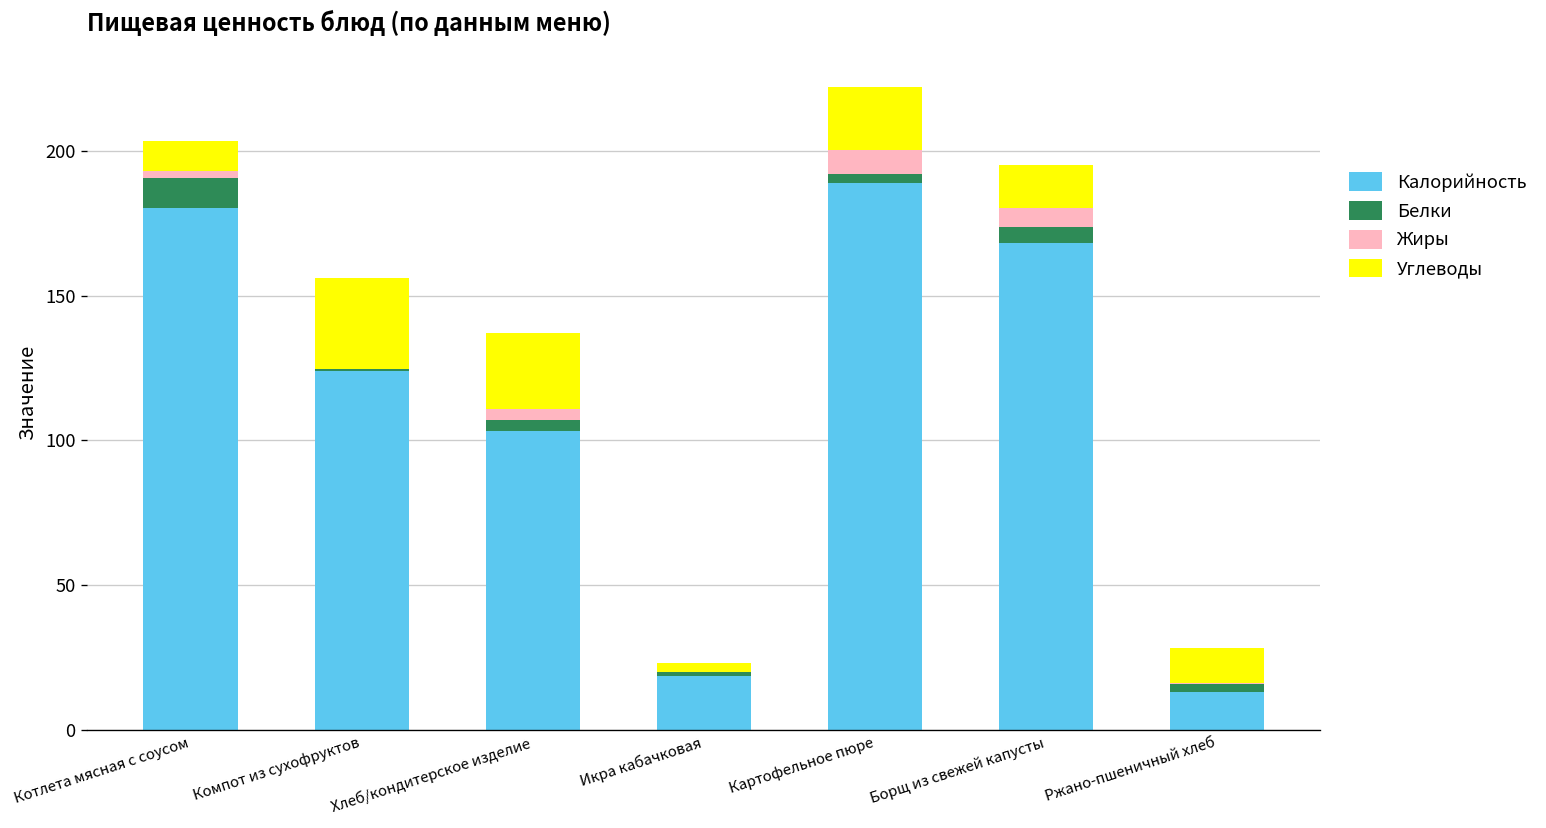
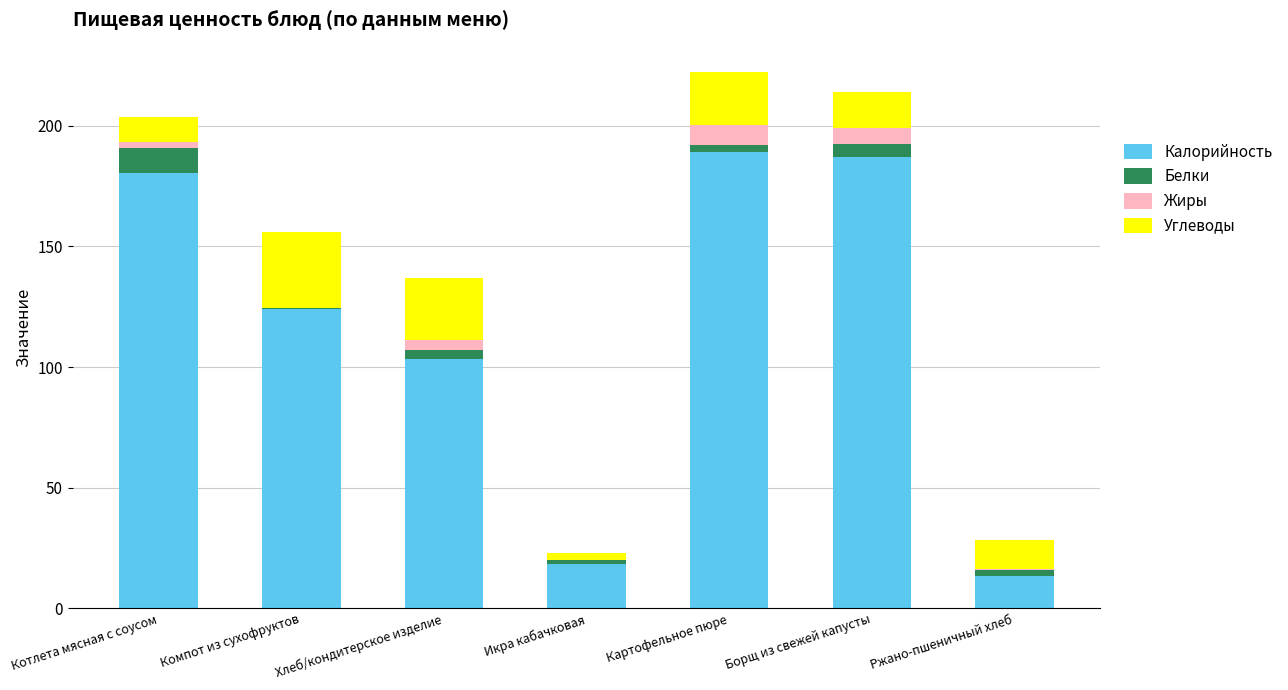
Калорийность, Борщ из свежей капусты: 168 -> 187
